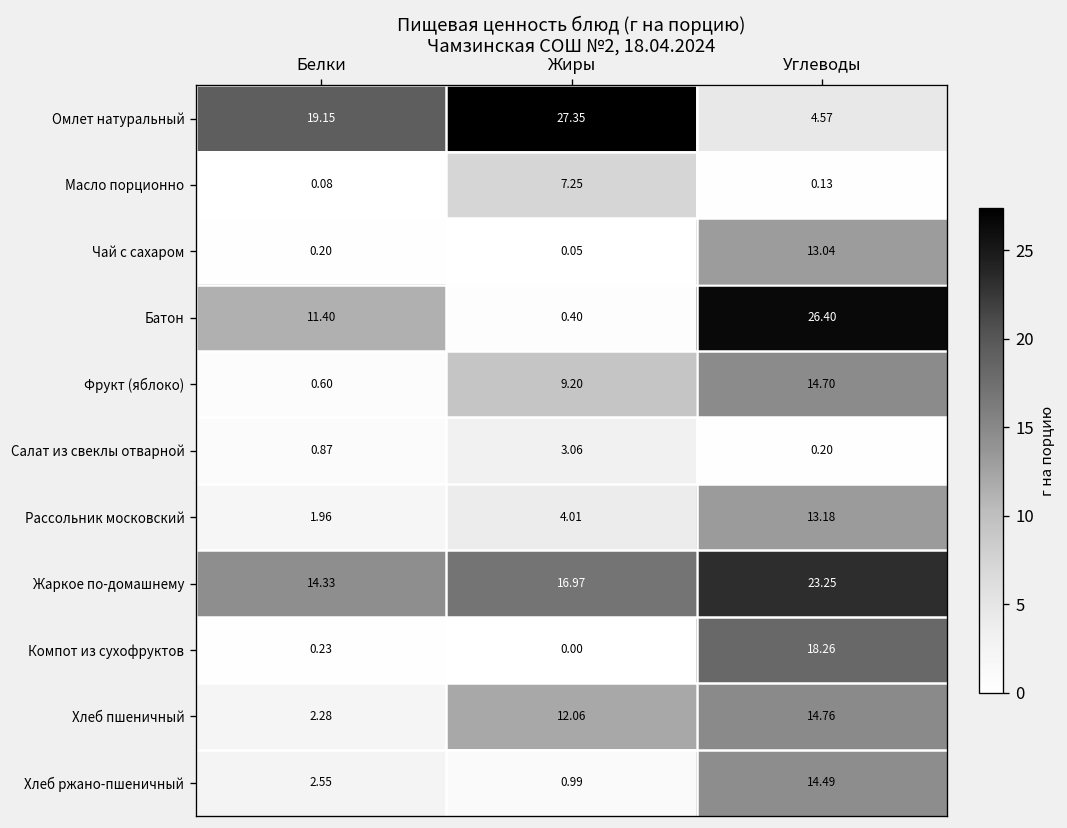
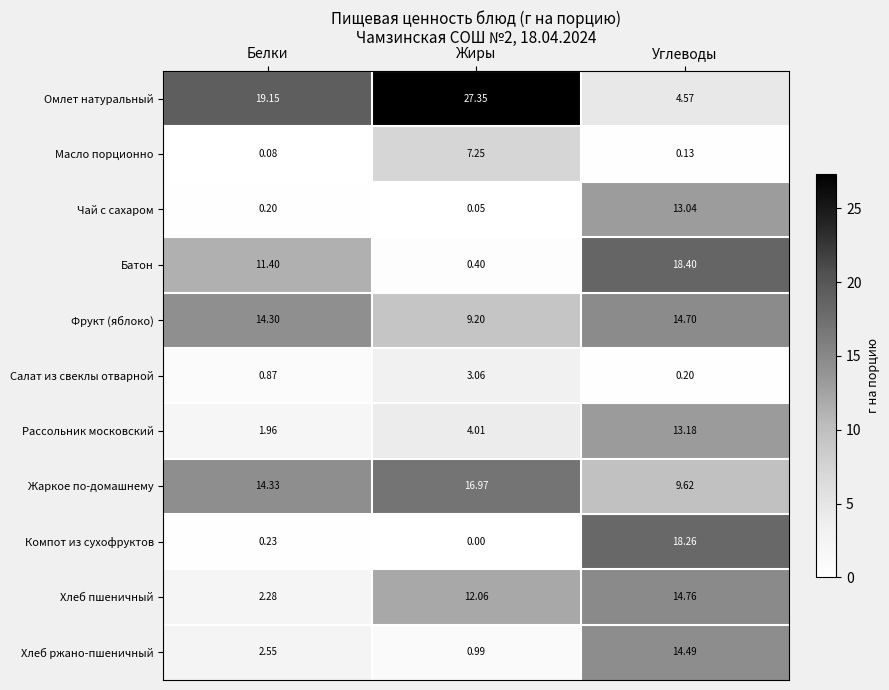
Батон, Углеводы: 26.40 -> 18.40
Фрукт (яблоко), Белки: 0.60 -> 14.30
Жаркое по-домашнему, Углеводы: 23.25 -> 9.62
